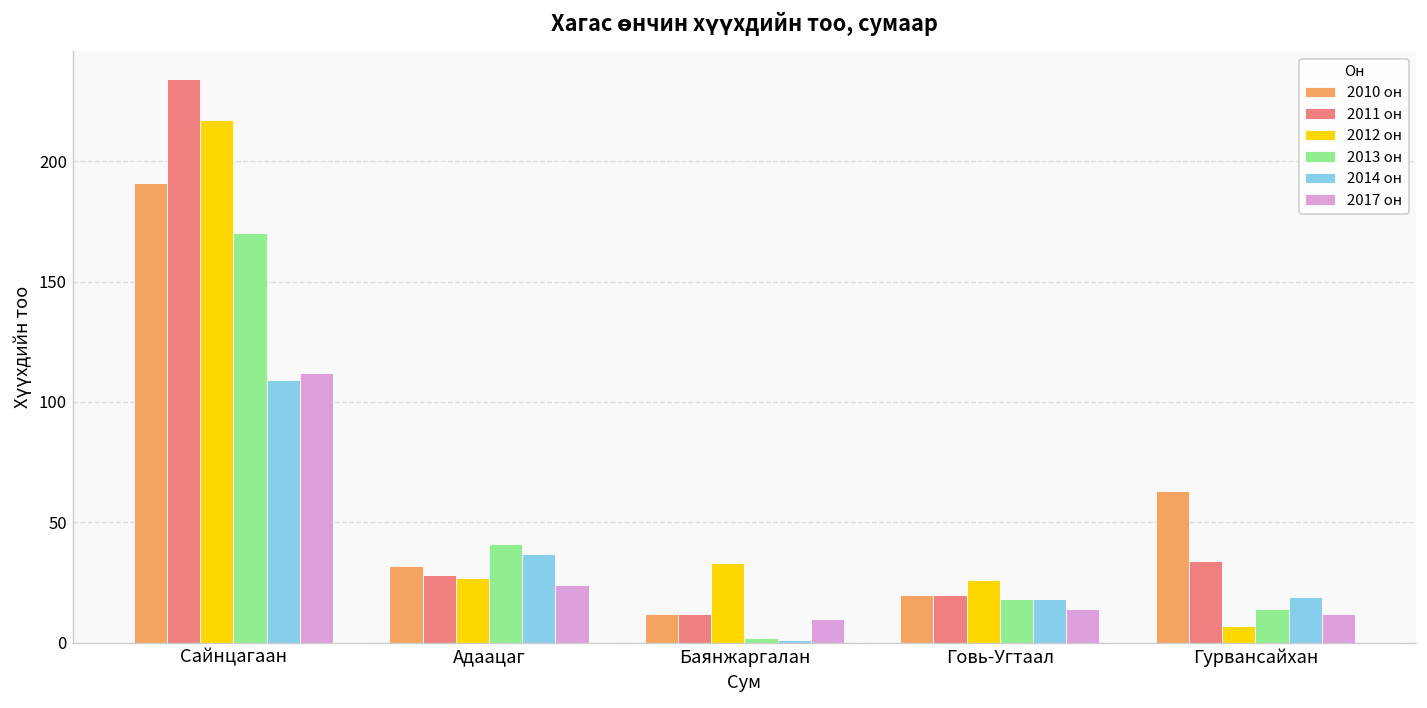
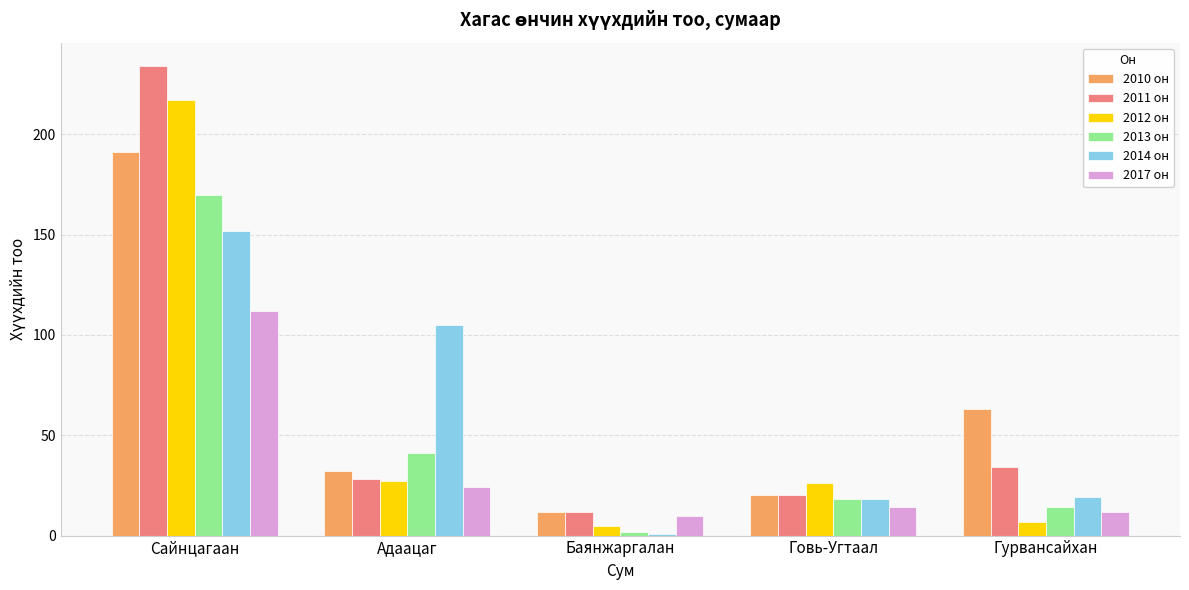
2014 он, Сайнцагаан: 109 -> 152
2014 он, Адаацаг: 37 -> 105
2012 он, Баянжаргалан: 33 -> 5
